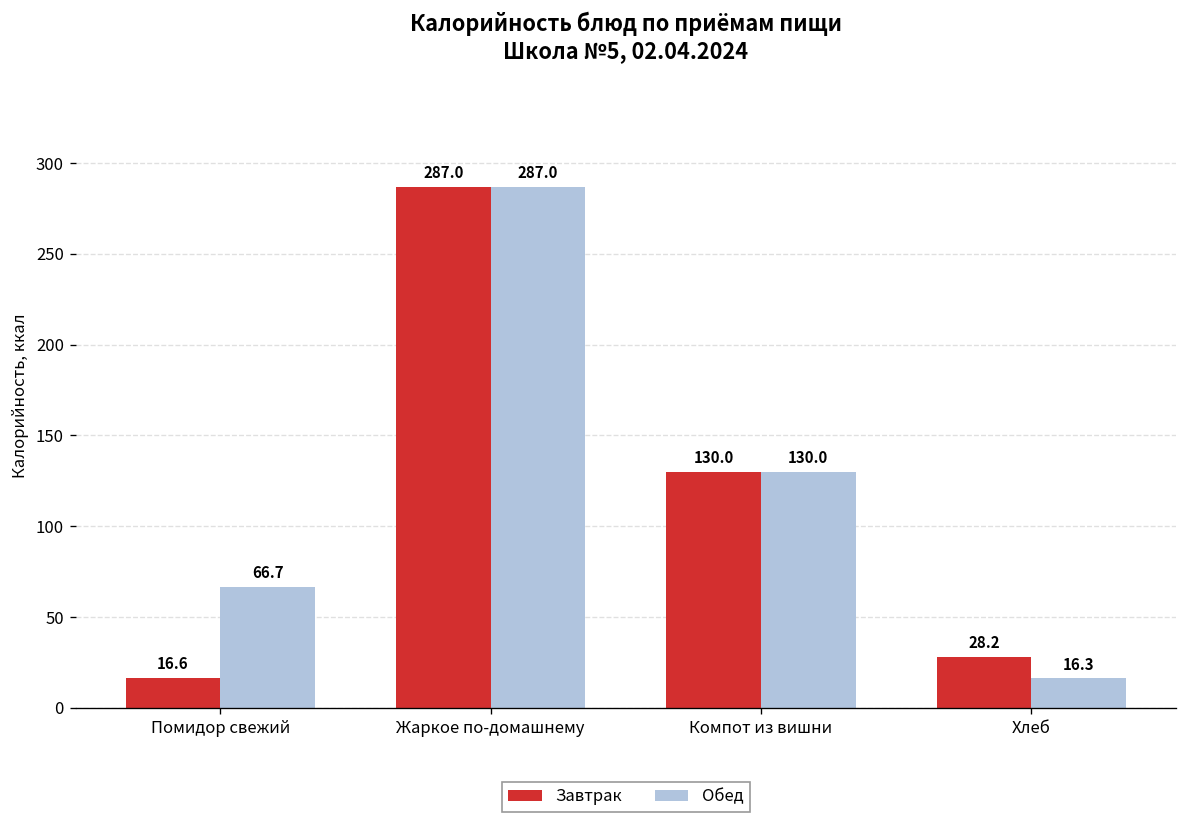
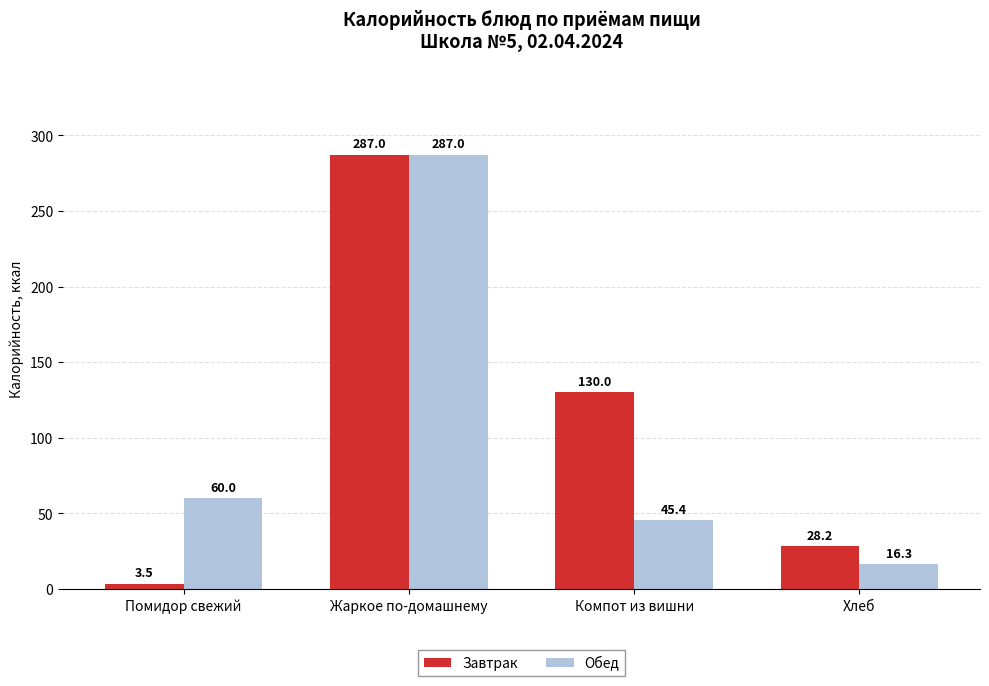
Завтрак, Помидор свежий: 16.6 -> 3.5
Обед, Помидор свежий: 66.7 -> 60.0
Обед, Компот из вишни: 130.0 -> 45.4
